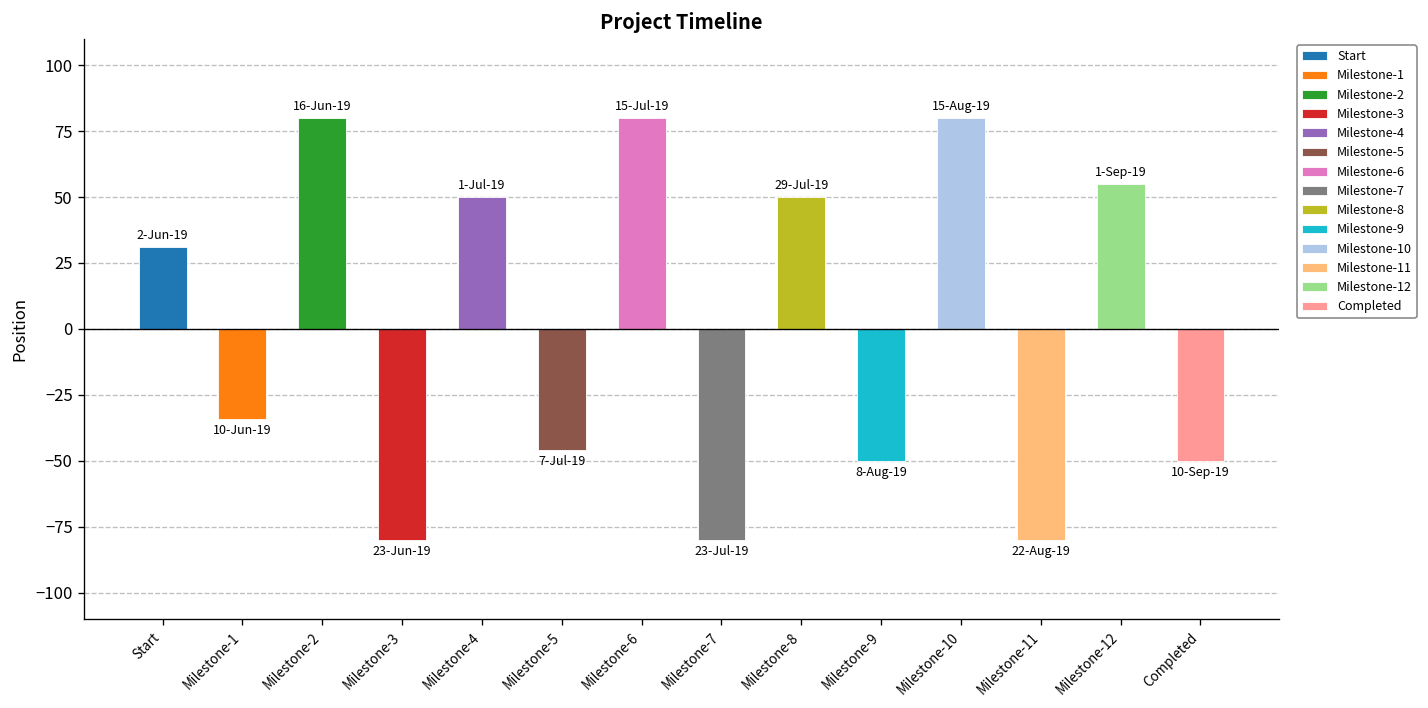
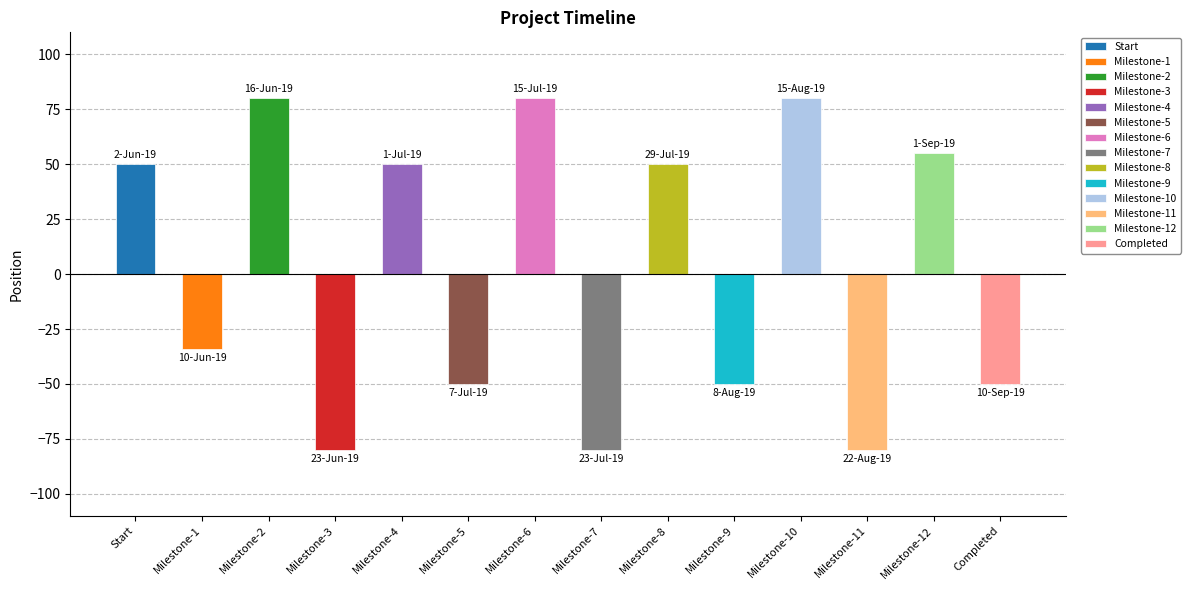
Start: 31 -> 50
Milestone-5: -46 -> -50
